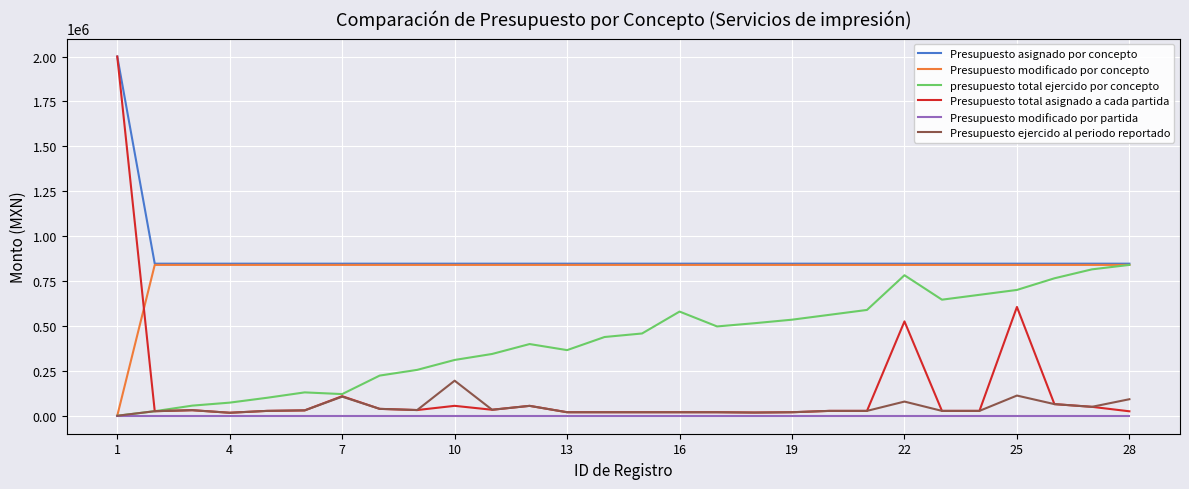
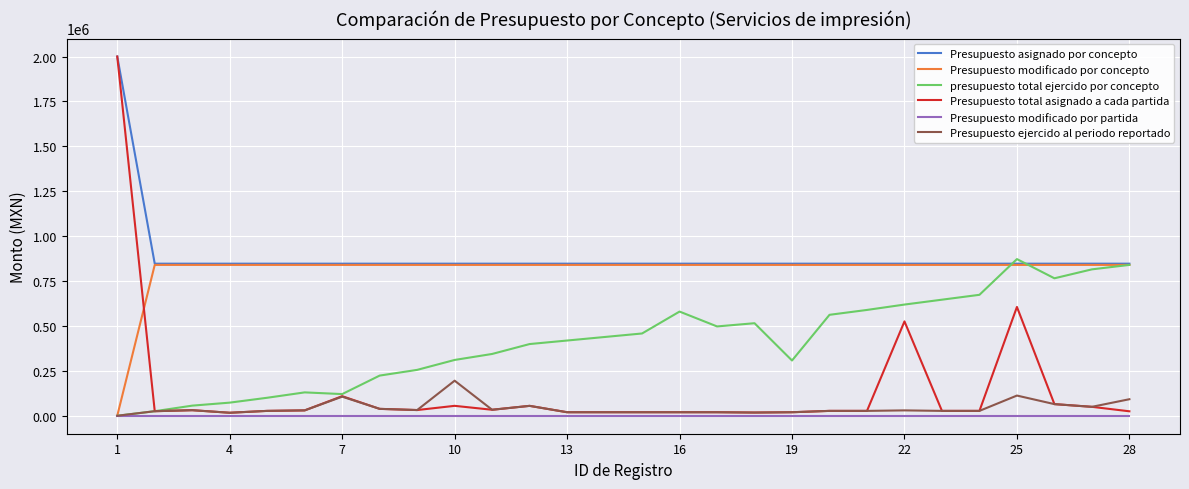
presupuesto total ejercido por concepto, 13: 370000 -> 420000
presupuesto total ejercido por concepto, 19: 530000 -> 310000
presupuesto total ejercido por concepto, 22: 780000 -> 620000
Presupuesto ejercido al periodo reportado, 22: 80000 -> 30000
presupuesto total ejercido por concepto, 25: 700000 -> 870000
